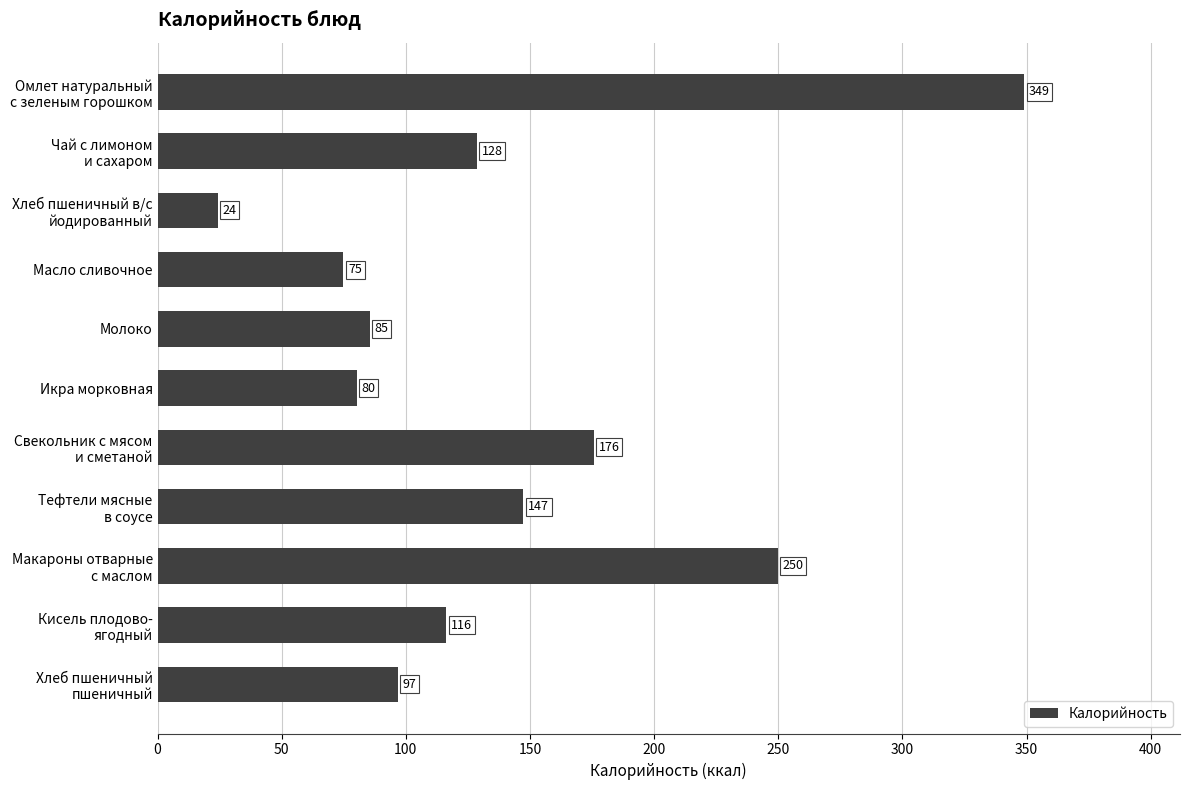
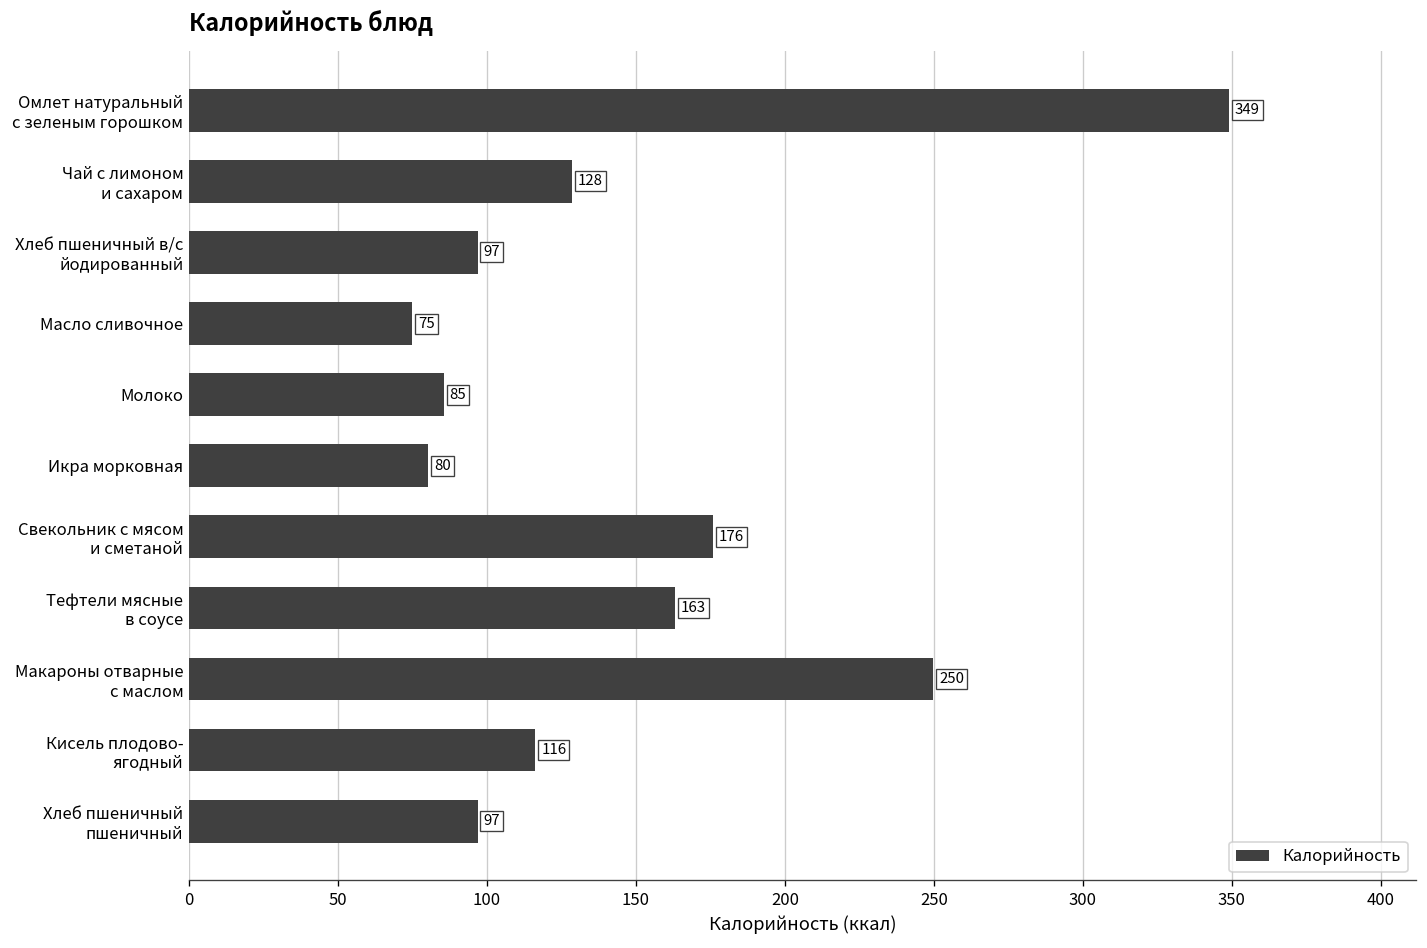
Хлеб пшеничный в/с йодированный: 24 -> 97
Тефтели мясные в соусе: 147 -> 163
